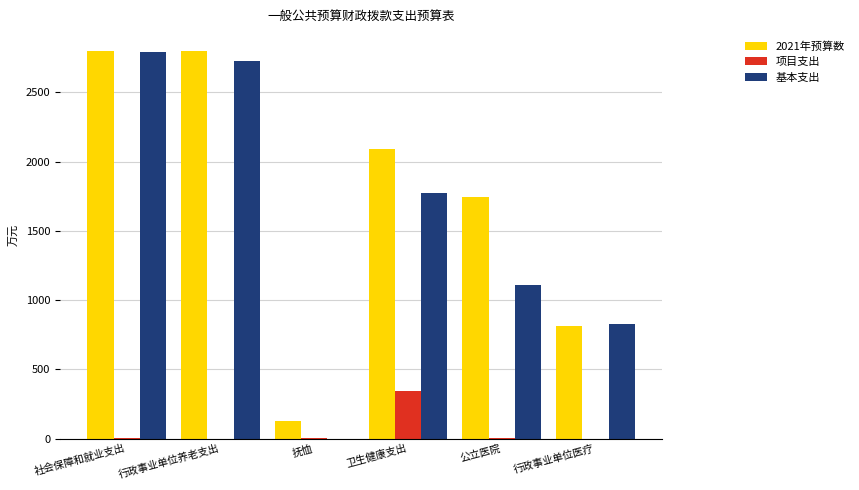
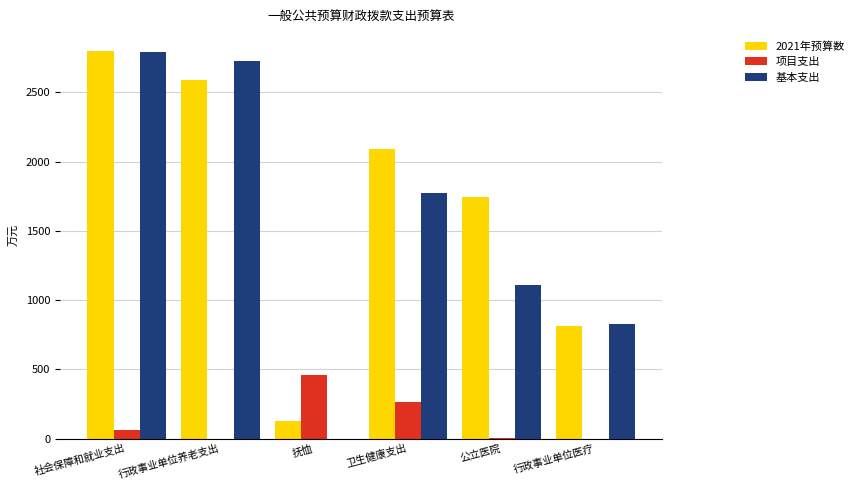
项目支出, 社会保障和就业支出: 0 -> 60
2021年预算数, 行政事业单位养老支出: 2800 -> 2590
项目支出, 抚恤: 0 -> 460
项目支出, 卫生健康支出: 340 -> 260
